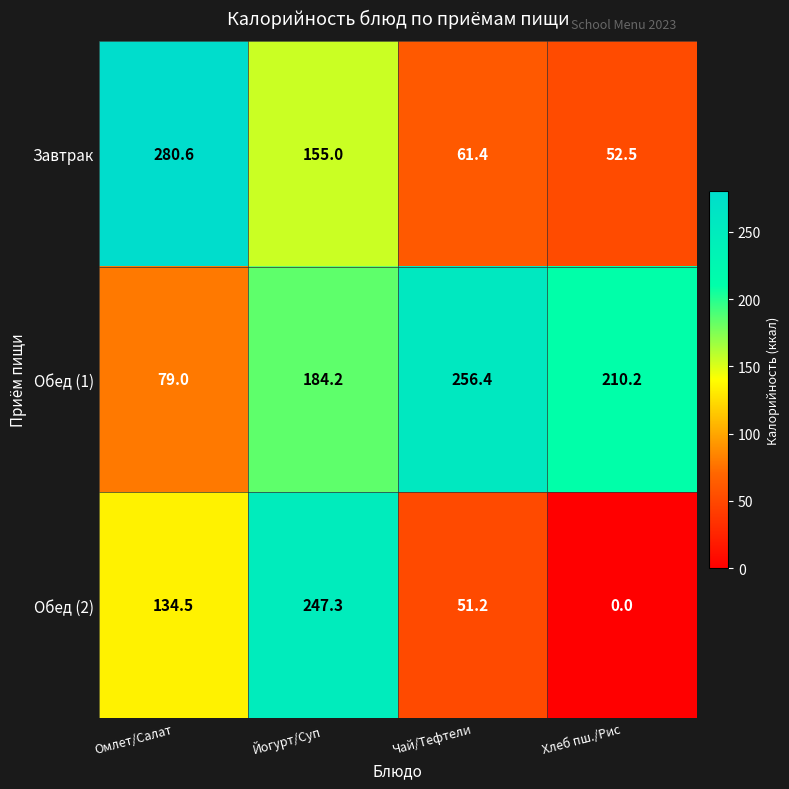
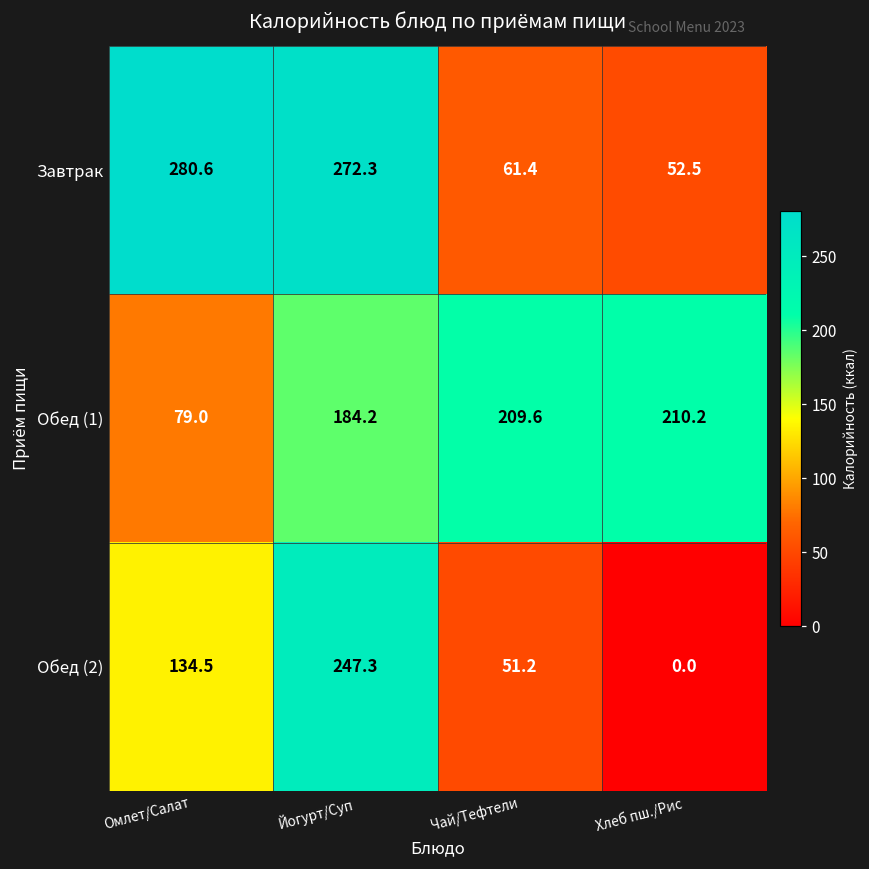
Завтрак, Йогурт/Суп: 155.0 -> 272.3
Обед (1), Чай/Тефтели: 256.4 -> 209.6
